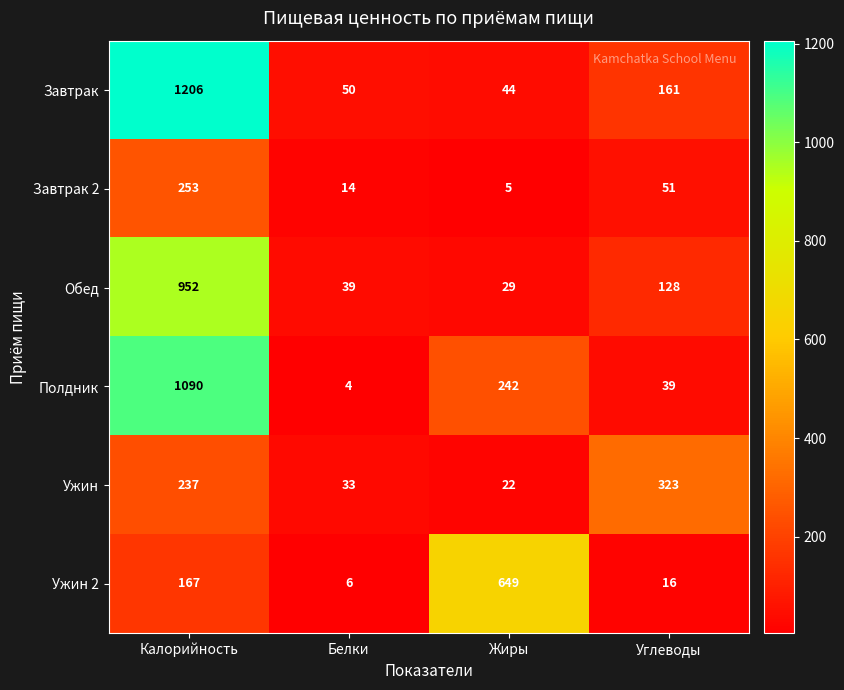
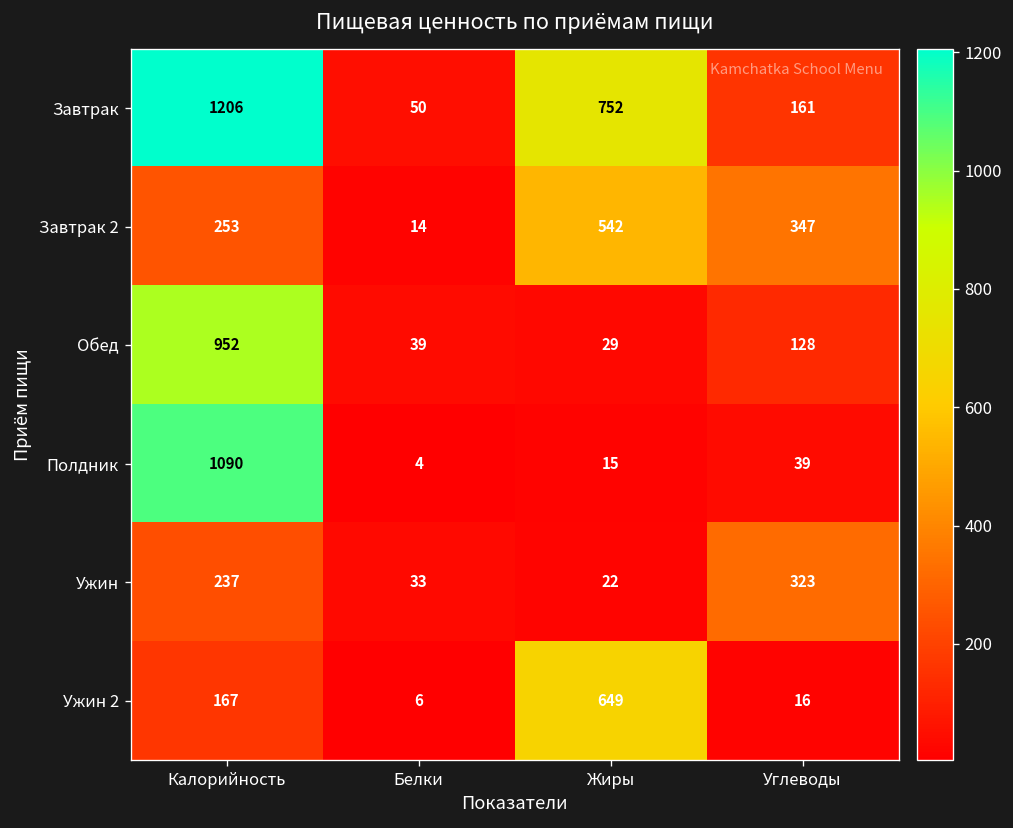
Завтрак, Жиры: 44 -> 752
Завтрак 2, Жиры: 5 -> 542
Завтрак 2, Углеводы: 51 -> 347
Полдник, Жиры: 242 -> 15
